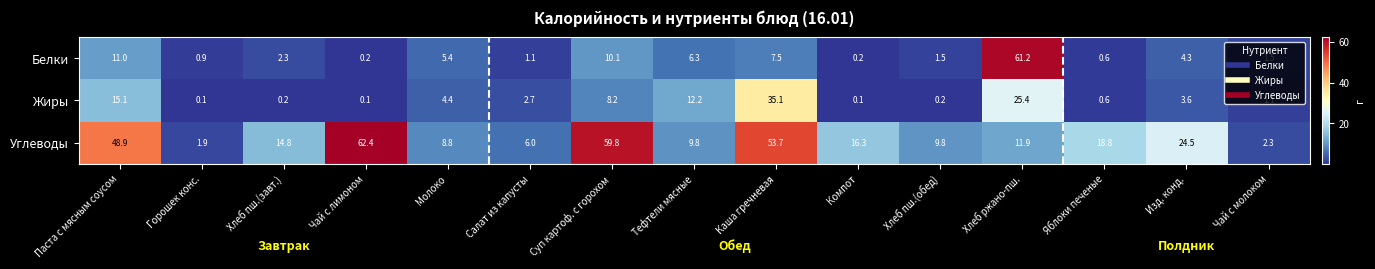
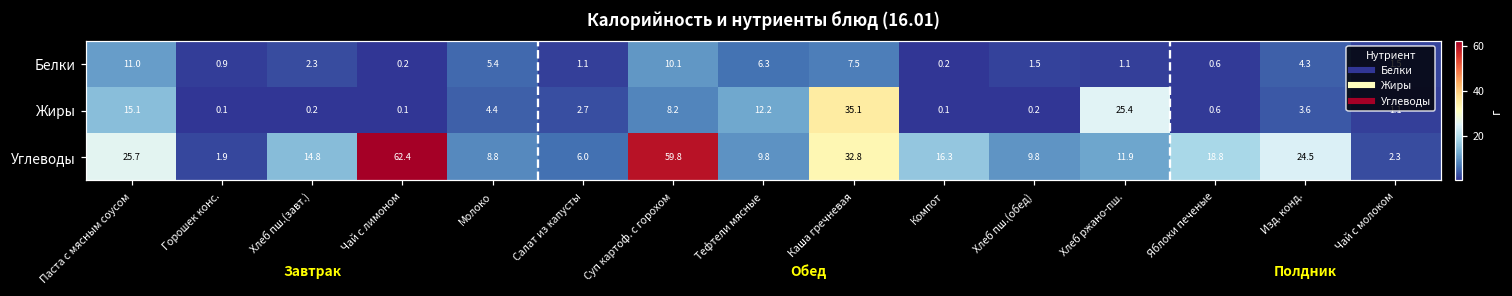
Белки, Хлеб ржано-пш.: 61.2 -> 1.1
Углеводы, Паста с мясным соусом: 48.9 -> 25.7
Углеводы, Каша гречневая: 53.7 -> 32.8
